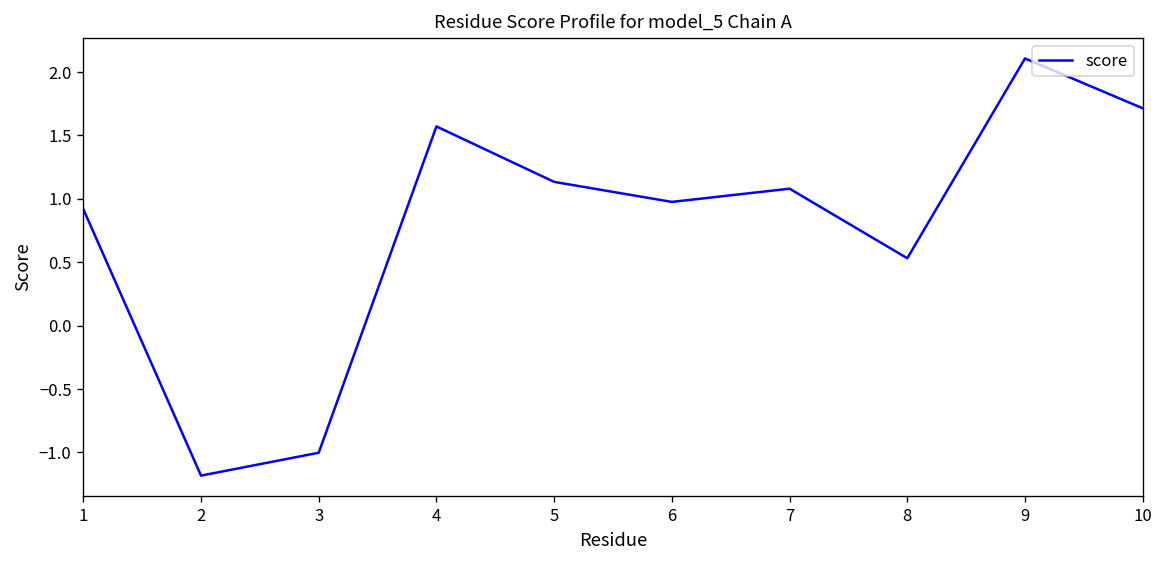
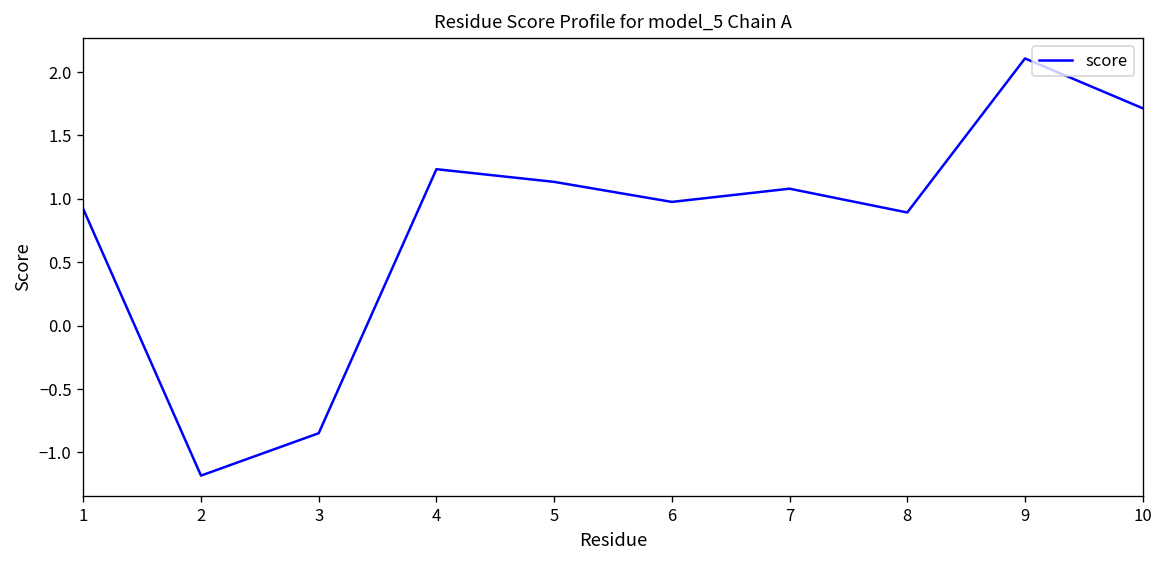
3: -1.00 -> -0.85
4: 1.57 -> 1.23
8: 0.53 -> 0.89
